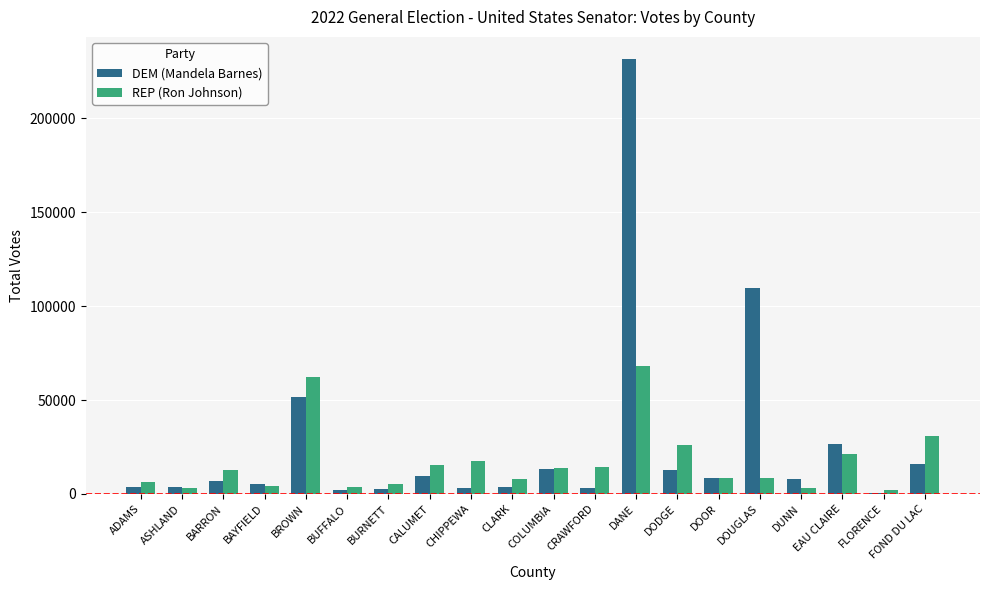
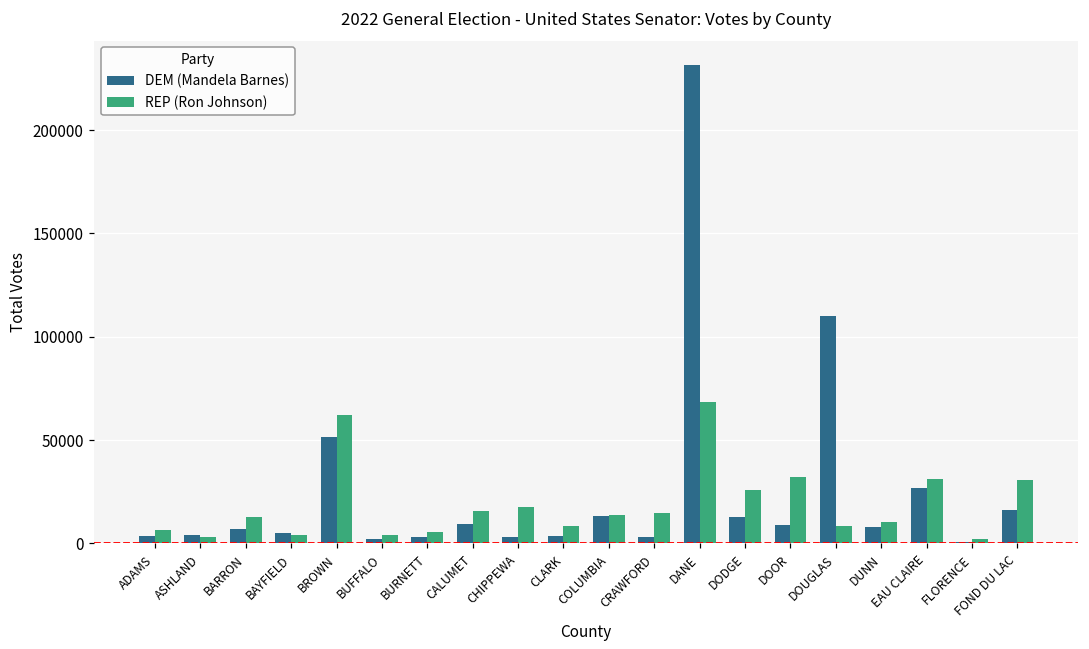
REP (Ron Johnson), DOOR: 9000 -> 32000
REP (Ron Johnson), DUNN: 3000 -> 11000
REP (Ron Johnson), EAU CLAIRE: 21000 -> 31000
